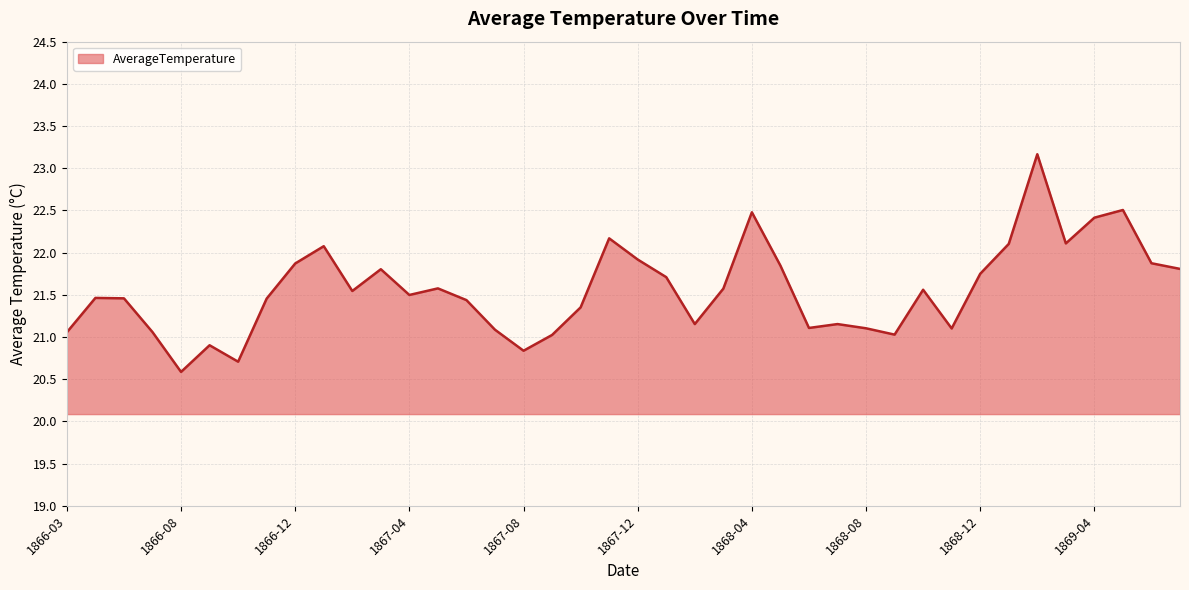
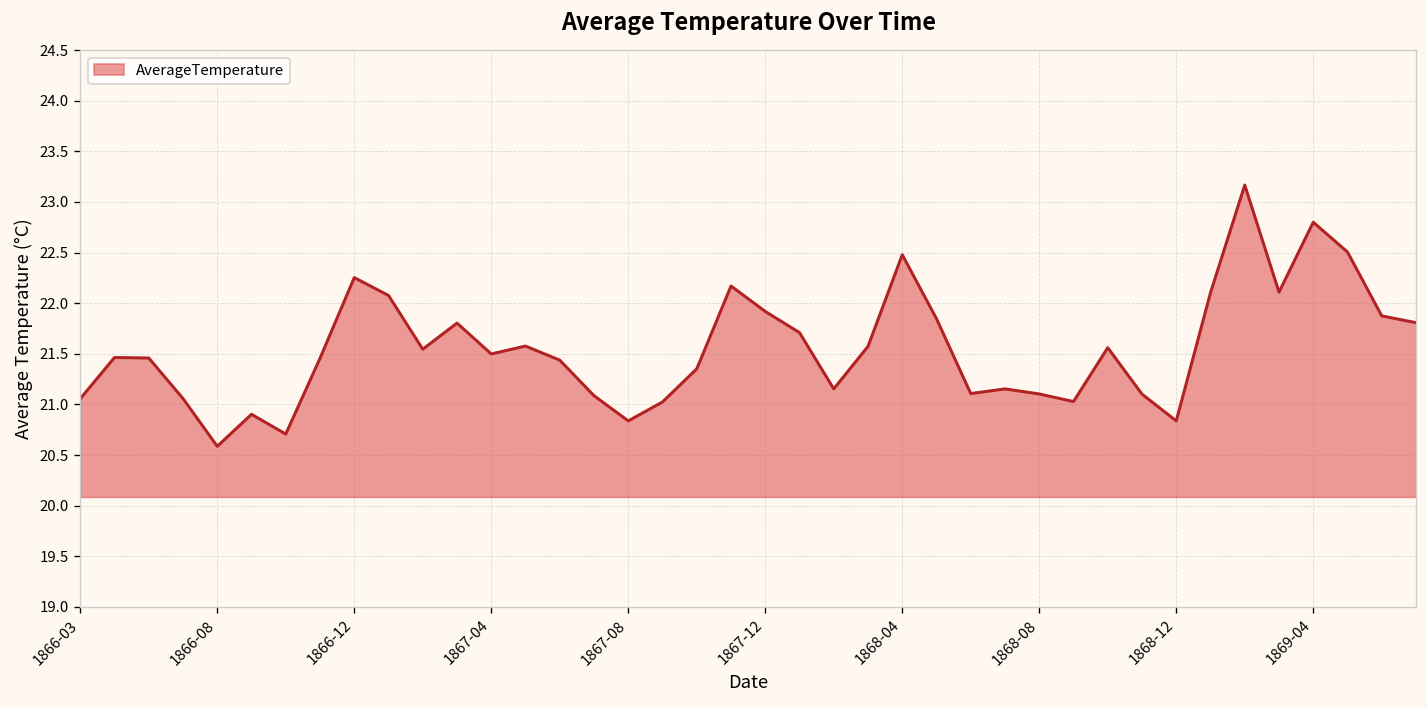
1866-12: 21.9 -> 22.3
1868-12: 21.7 -> 20.8
1869-04: 22.4 -> 22.8
